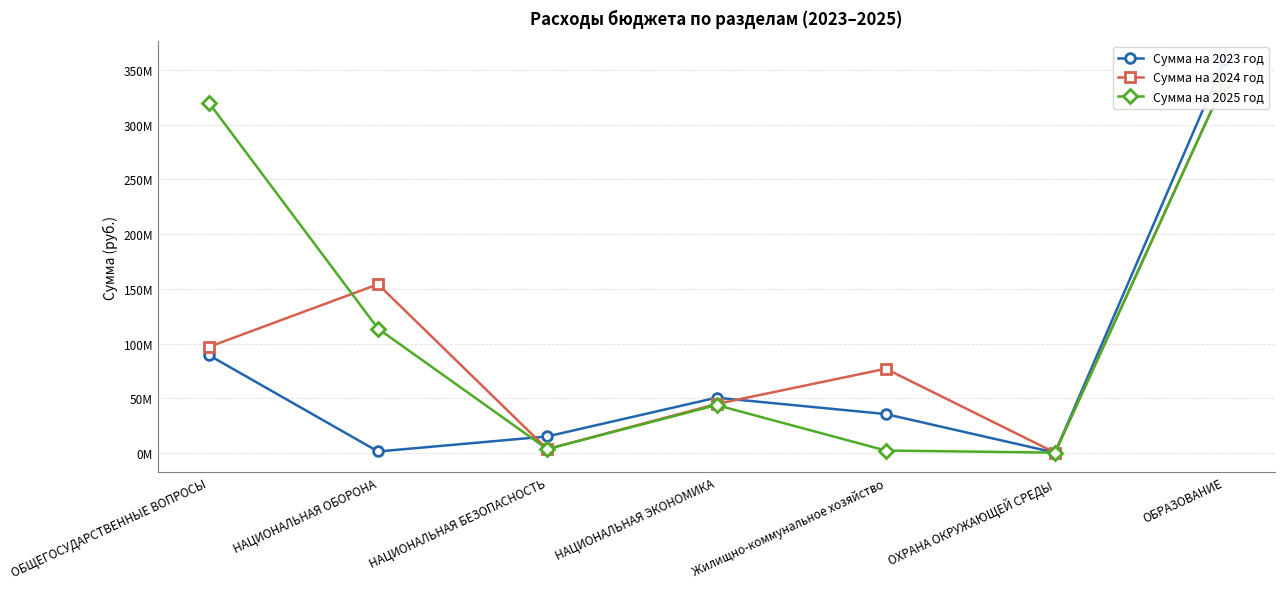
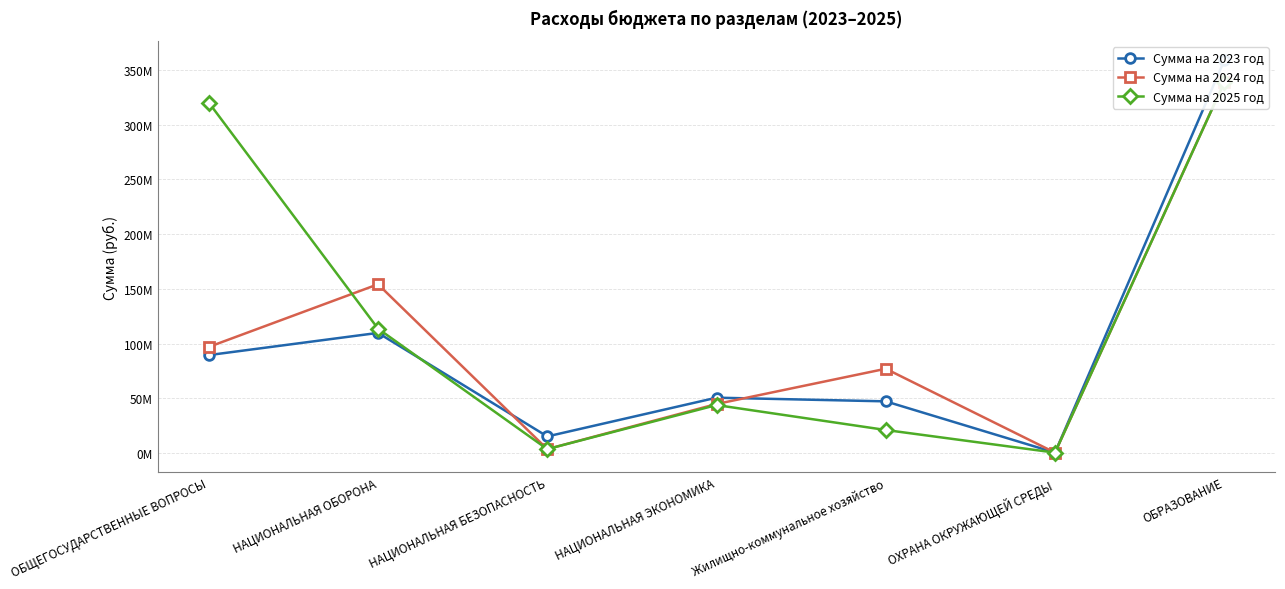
Сумма на 2023 год, НАЦИОНАЛЬНАЯ ОБОРОНА: 1000000 -> 110000000
Сумма на 2023 год, Жилищно-коммунальное хозяйство: 36000000 -> 47000000
Сумма на 2025 год, Жилищно-коммунальное хозяйство: 2000000 -> 21000000
